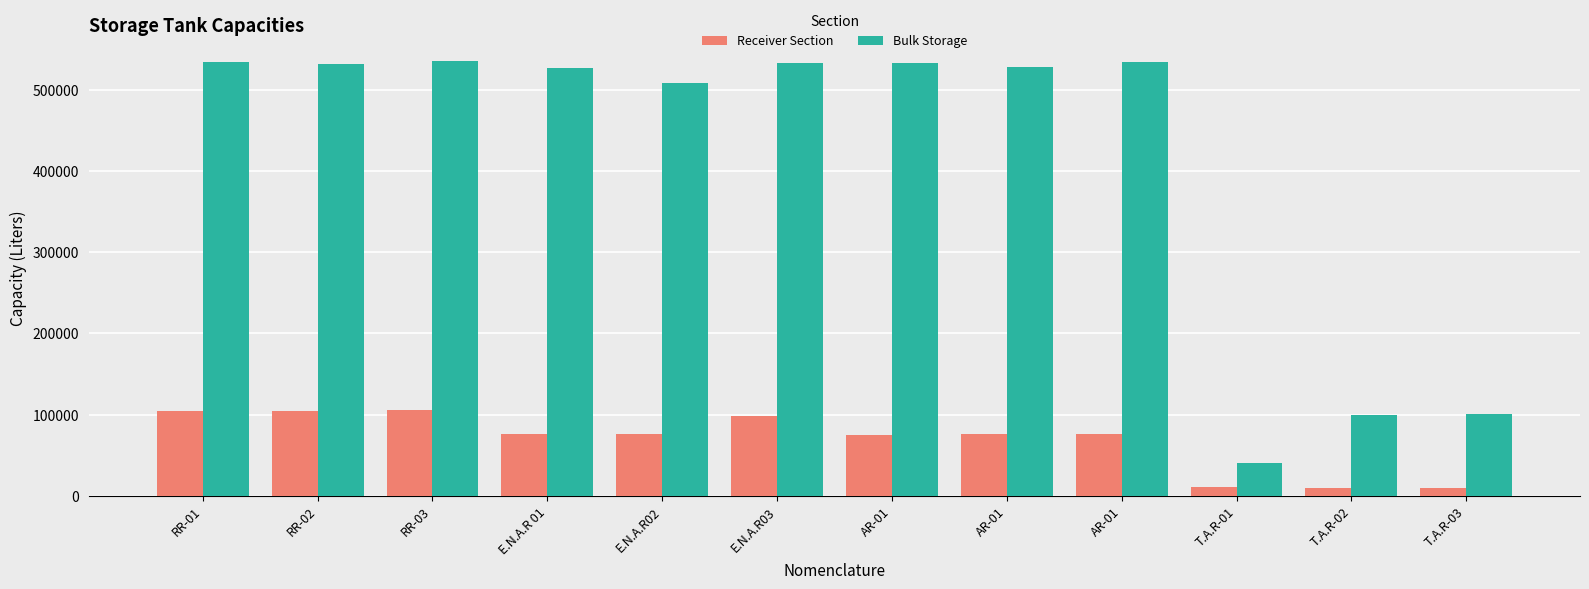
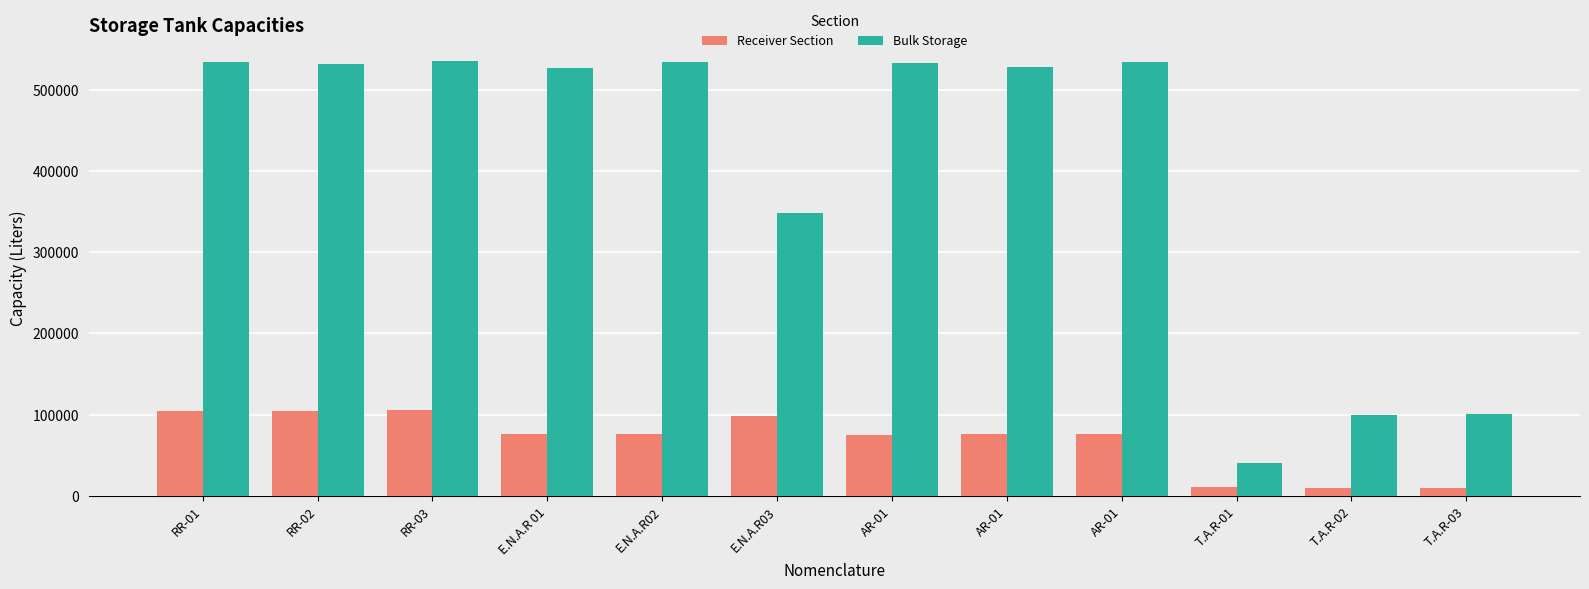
Bulk Storage, E.N.A.R02: 510000 -> 530000
Bulk Storage, E.N.A.R03: 530000 -> 350000
